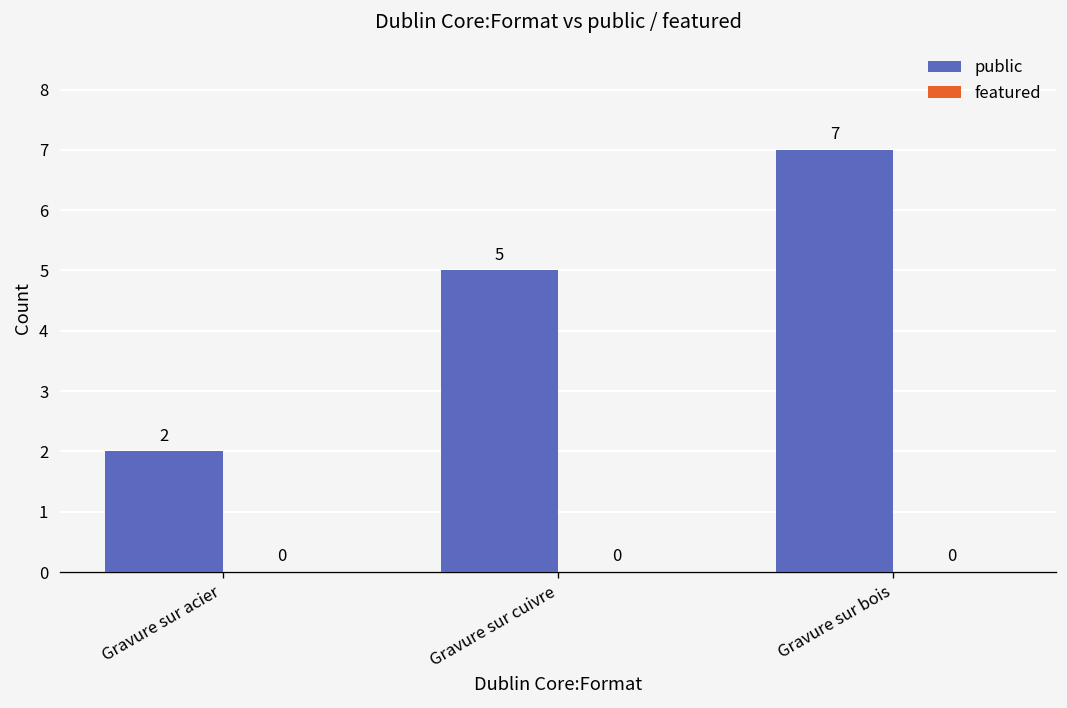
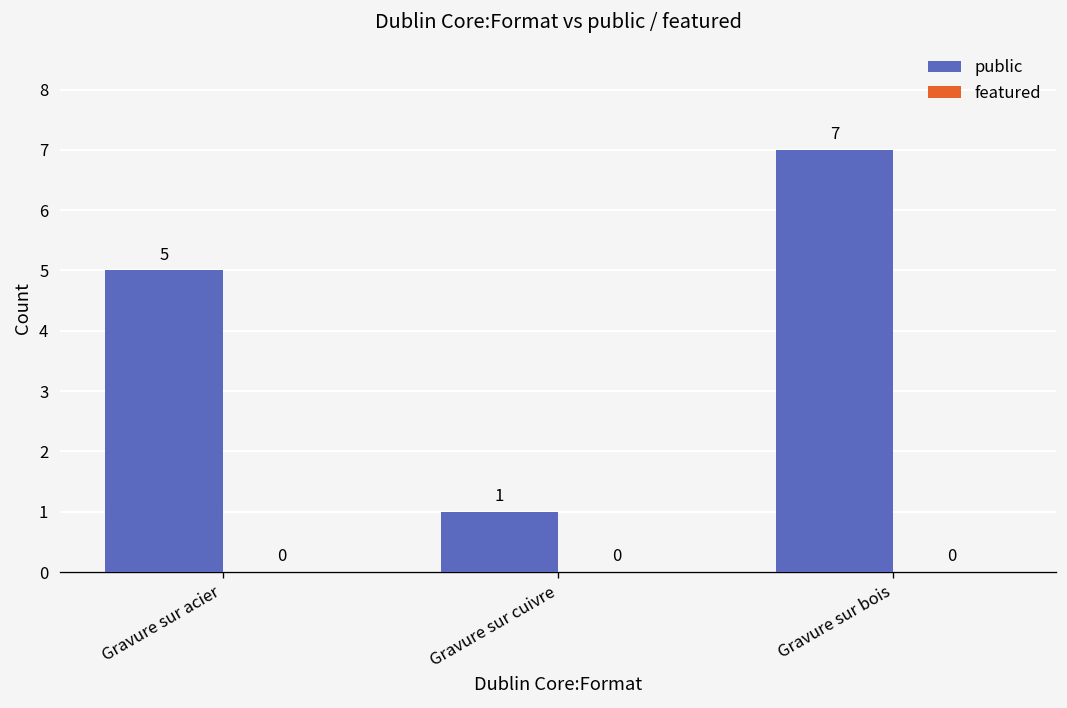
public, Gravure sur acier: 2 -> 5
public, Gravure sur cuivre: 5 -> 1
